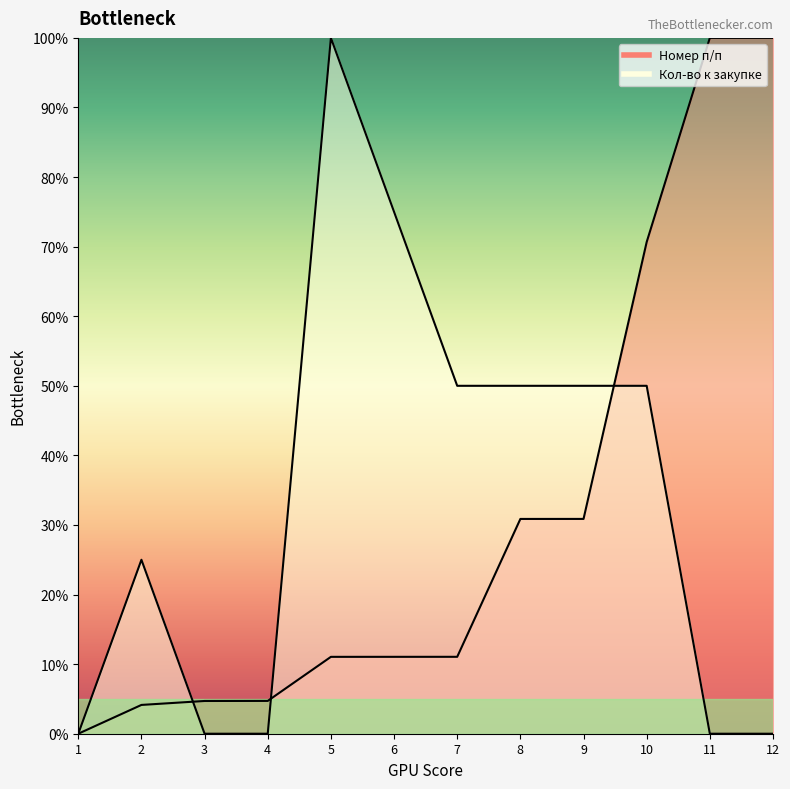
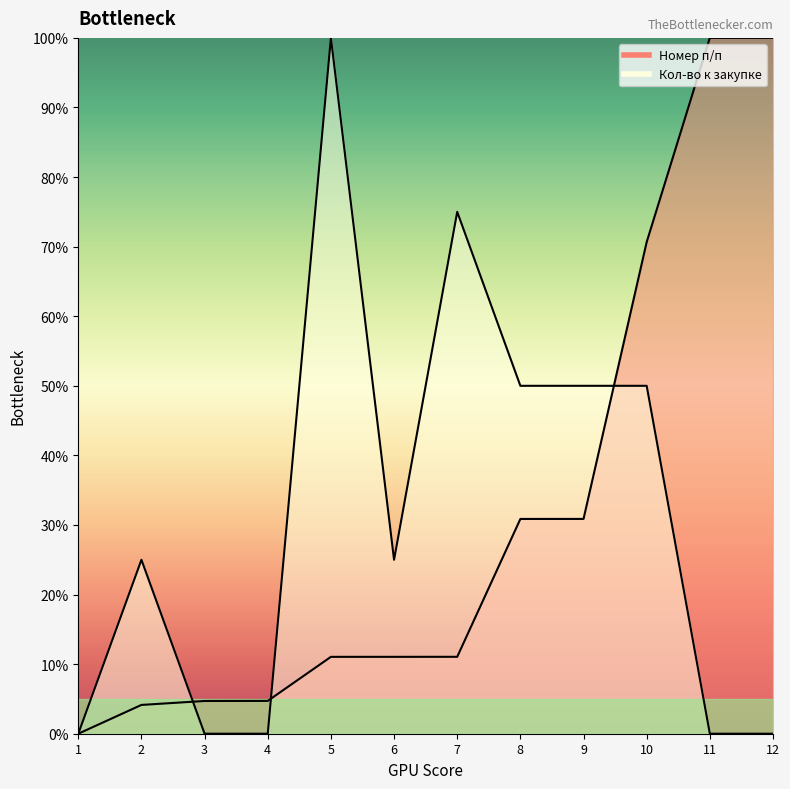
Кол-во к закупке, 6: 75% -> 25%
Кол-во к закупке, 7: 50% -> 75%
